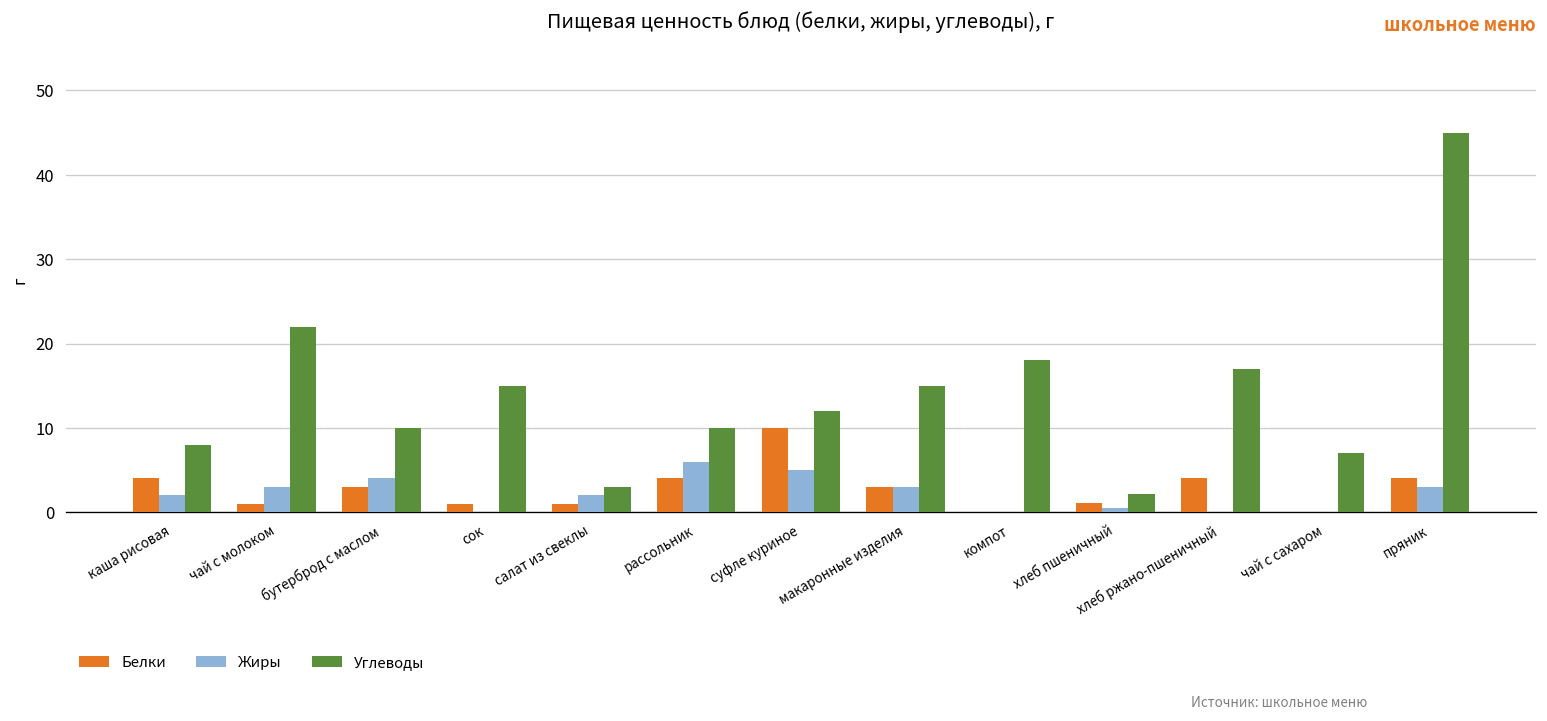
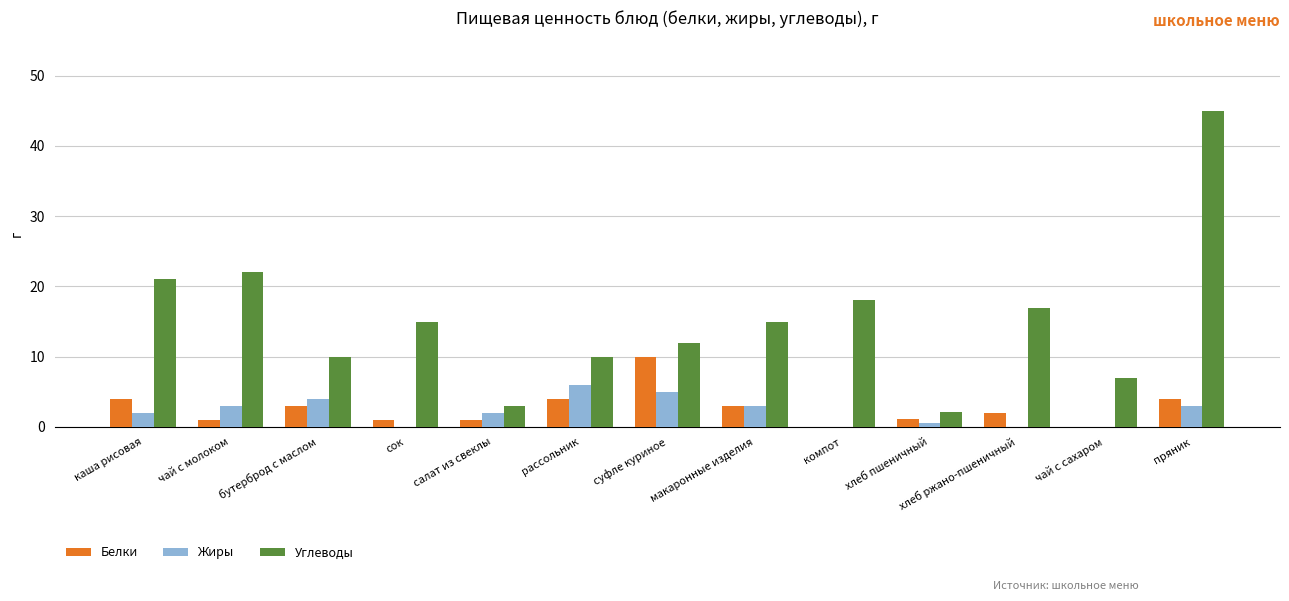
Углеводы, каша рисовая: 8 -> 21
Белки, хлеб ржано-пшеничный: 4 -> 2
